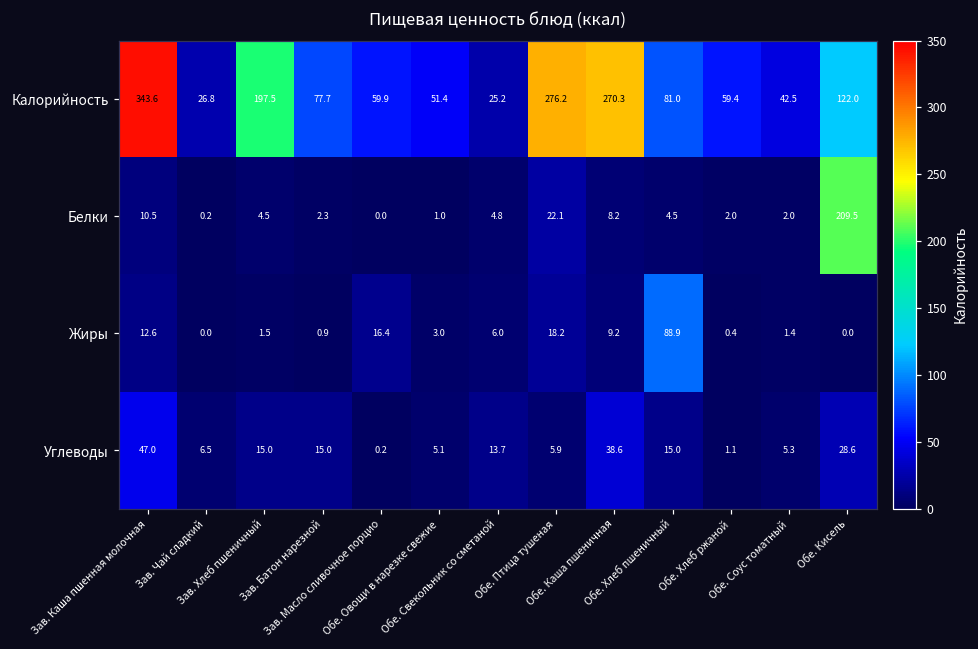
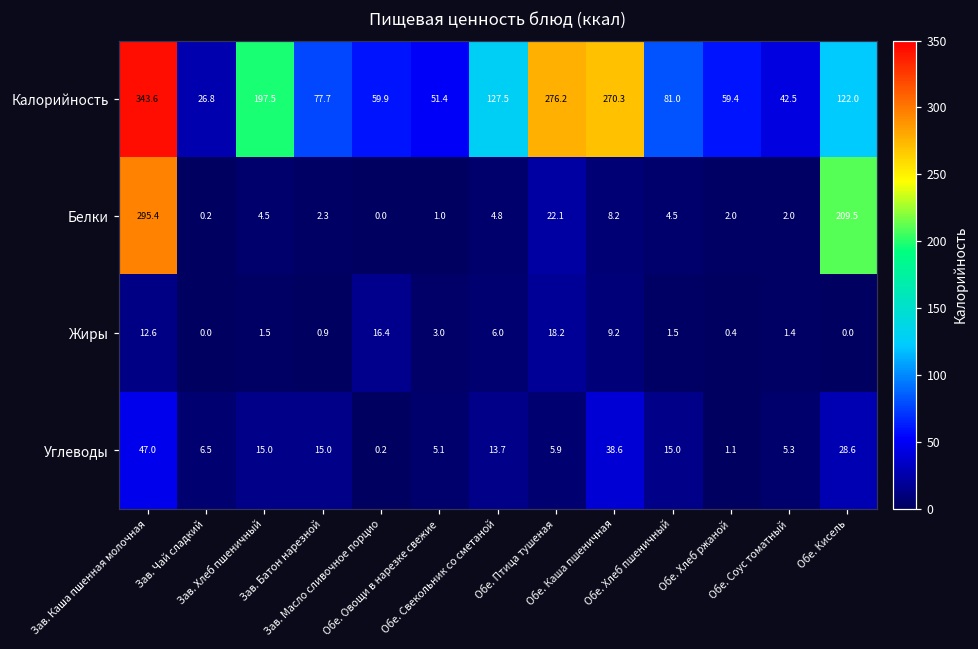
Калорийность, Обе. Свекольник со сметаной: 25.2 -> 127.5
Белки, Зав. Каша пшенная молочная: 10.5 -> 295.4
Жиры, Обе. Хлеб пшеничный: 88.9 -> 1.5
